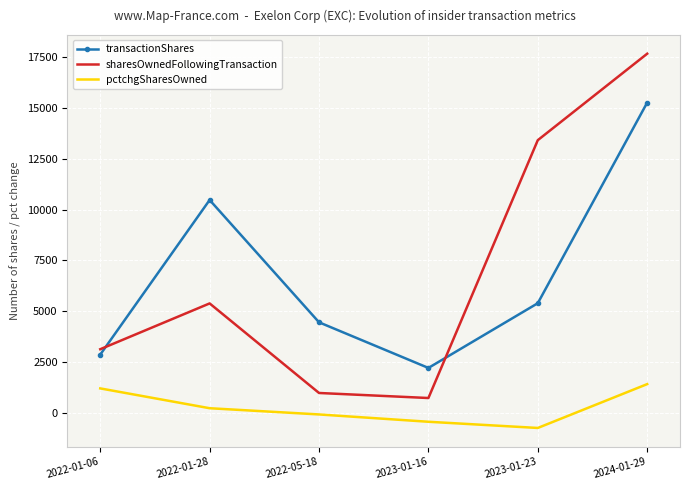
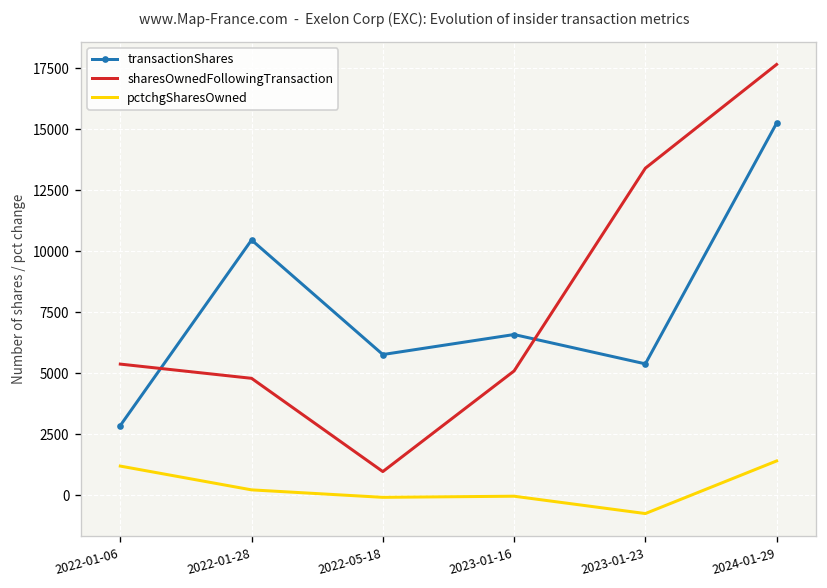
sharesOwnedFollowingTransaction, 2022-01-06: 3100 -> 5400
sharesOwnedFollowingTransaction, 2022-01-28: 5400 -> 4800
transactionShares, 2022-05-18: 4500 -> 5800
transactionShares, 2023-01-16: 2200 -> 6600
sharesOwnedFollowingTransaction, 2023-01-16: 700 -> 5100
pctchgSharesOwned, 2023-01-16: -400 -> 0
